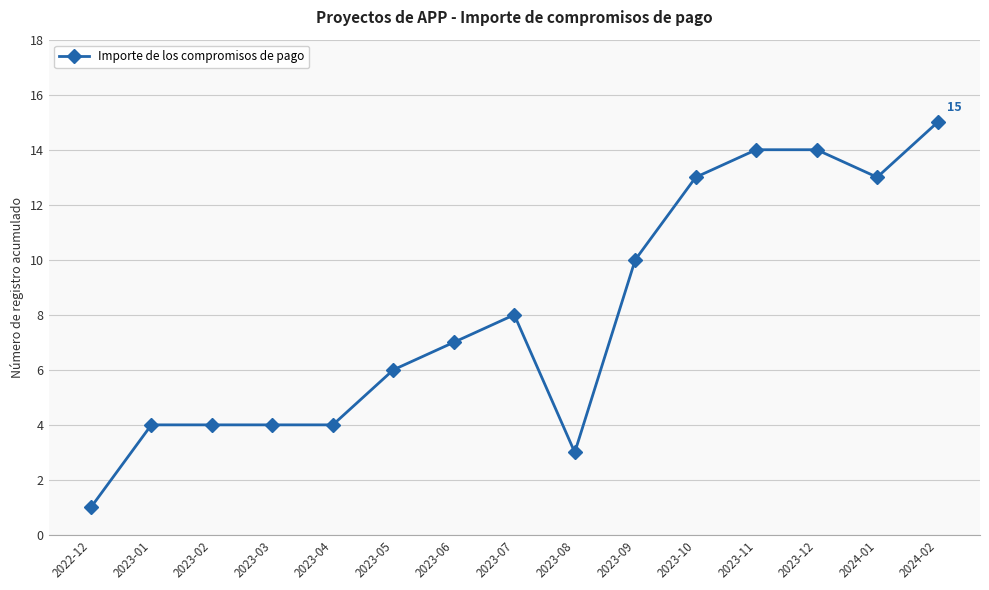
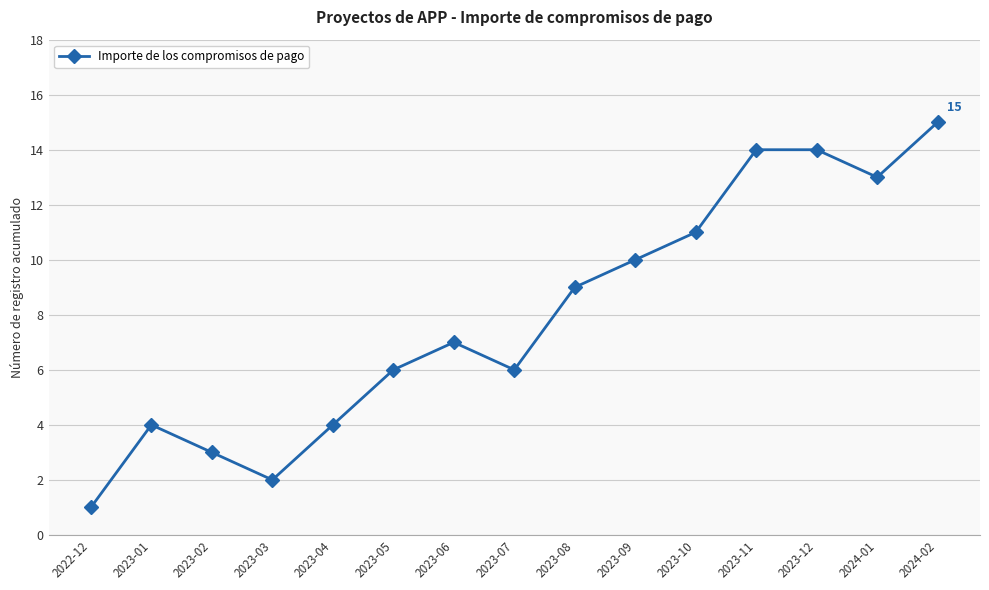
2023-02: 4 -> 3
2023-03: 4 -> 2
2023-07: 8 -> 6
2023-08: 3 -> 9
2023-10: 13 -> 11
